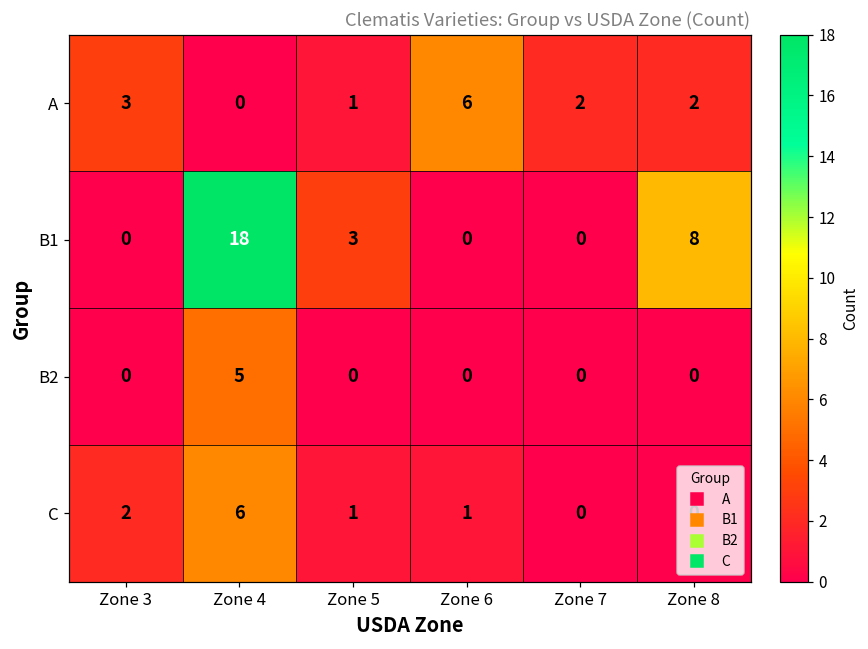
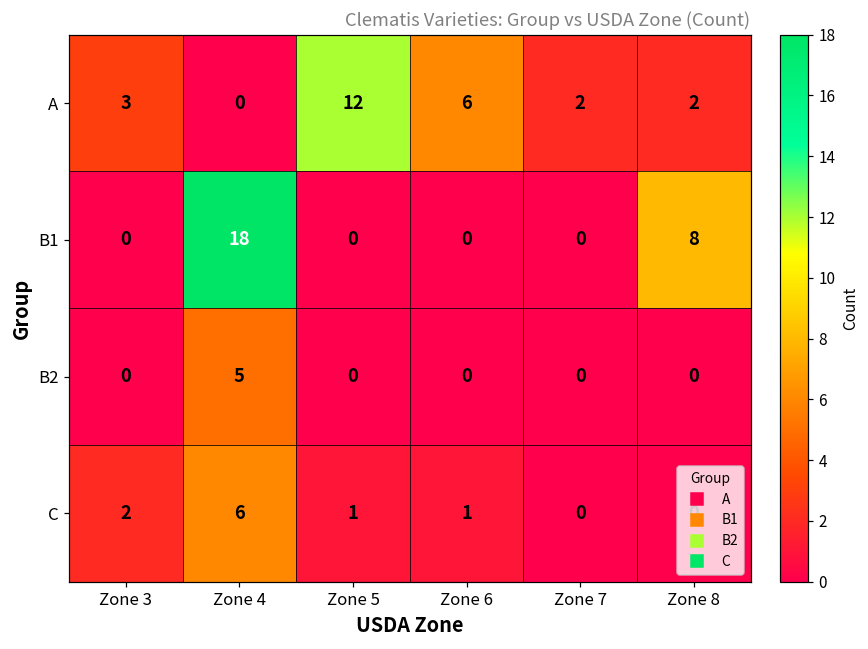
A, Zone 5: 1 -> 12
B1, Zone 5: 3 -> 0
